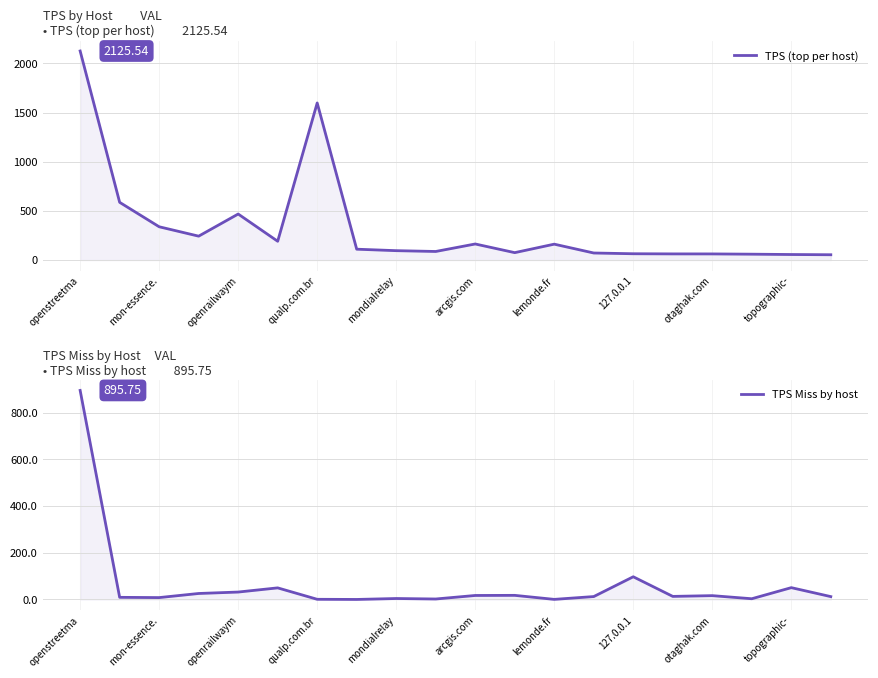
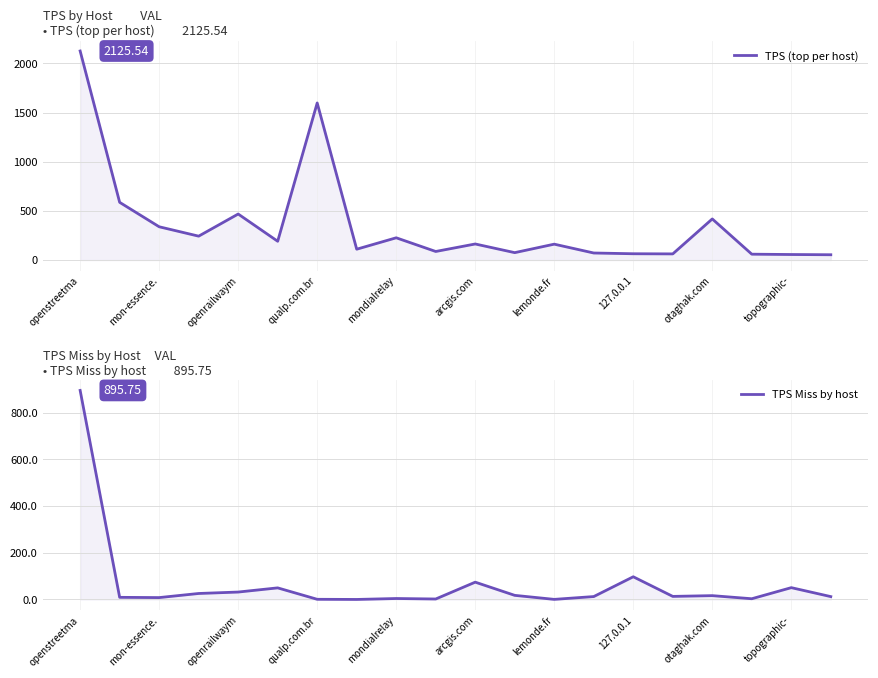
TPS by Host VAL • TPS (top per host) 2125.54, mondialrelay: 100 -> 200
TPS by Host VAL • TPS (top per host) 2125.54, otaghak.com: 100 -> 400
TPS Miss by Host VAL • TPS Miss by host 895.75, arcgis.com: 20 -> 70
